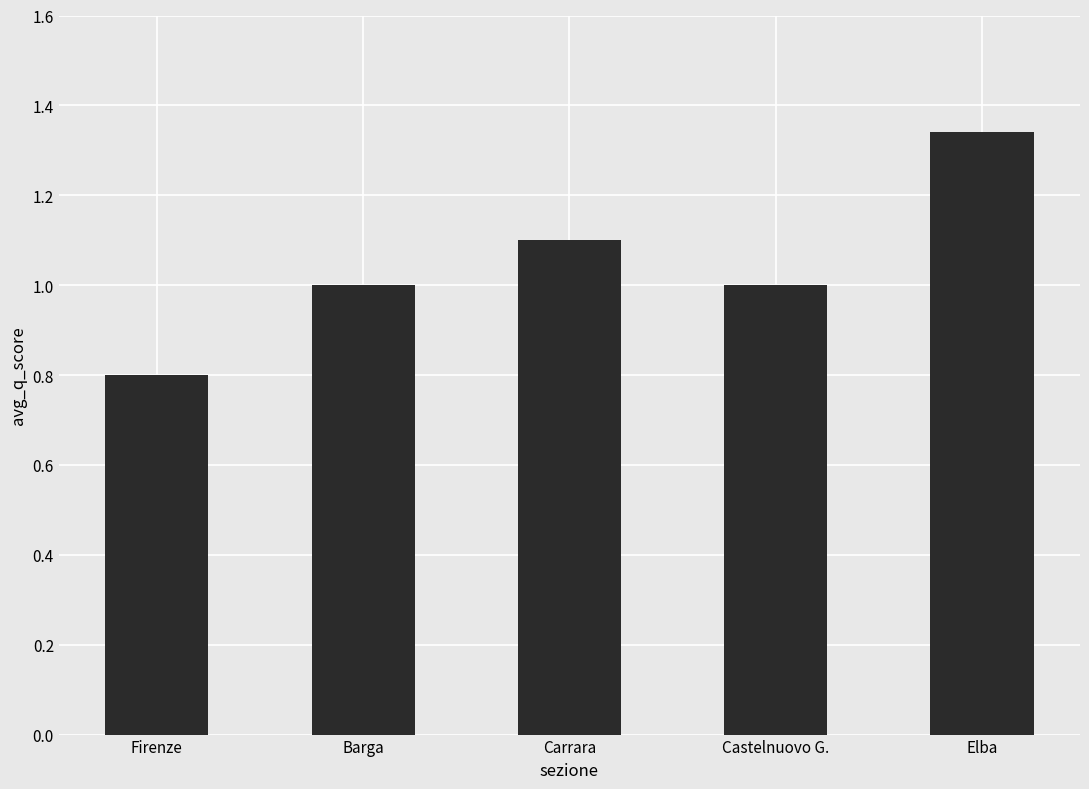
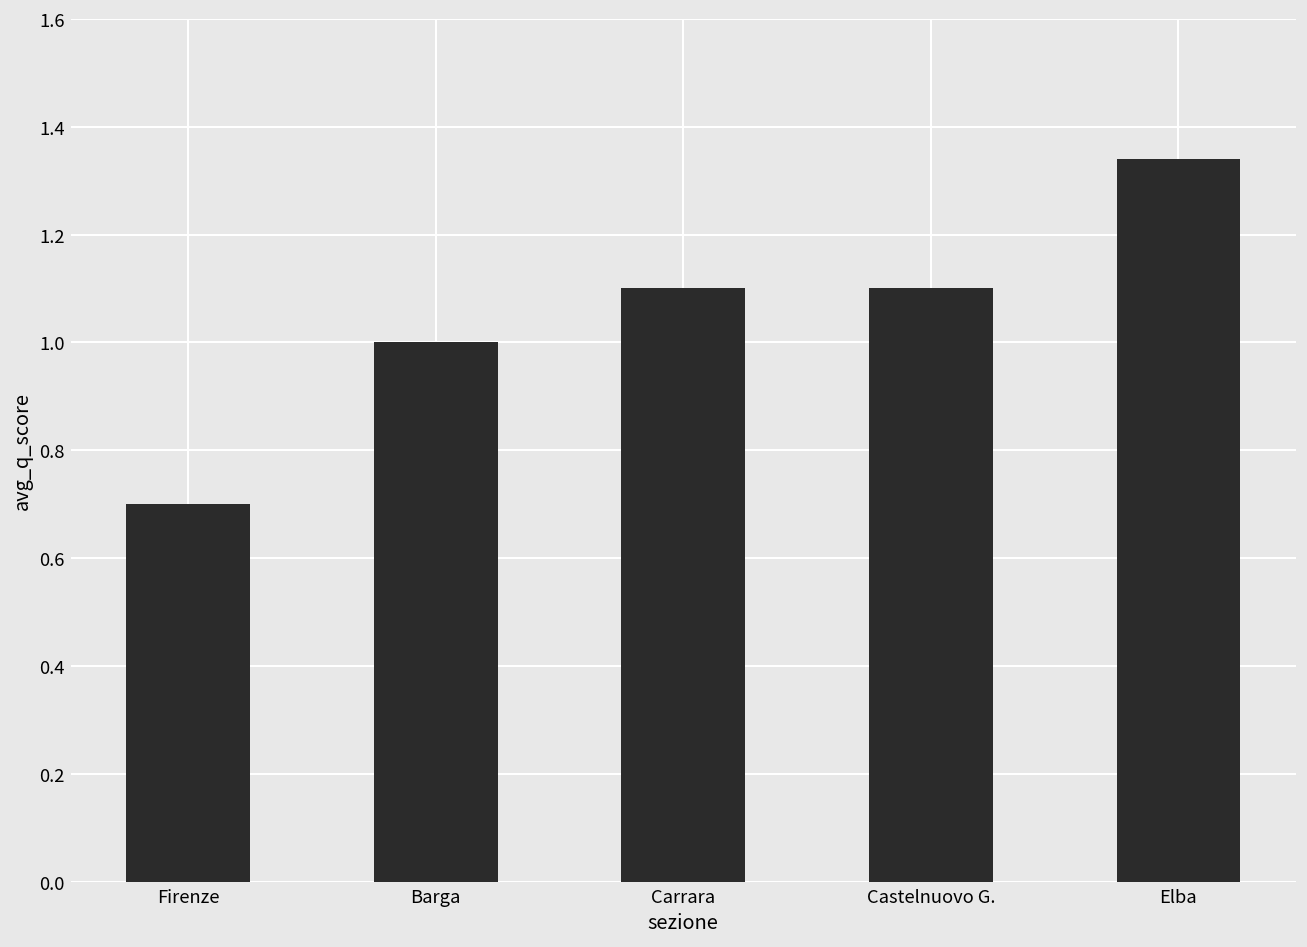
Firenze: 0.8 -> 0.7
Castelnuovo G.: 1.0 -> 1.1
